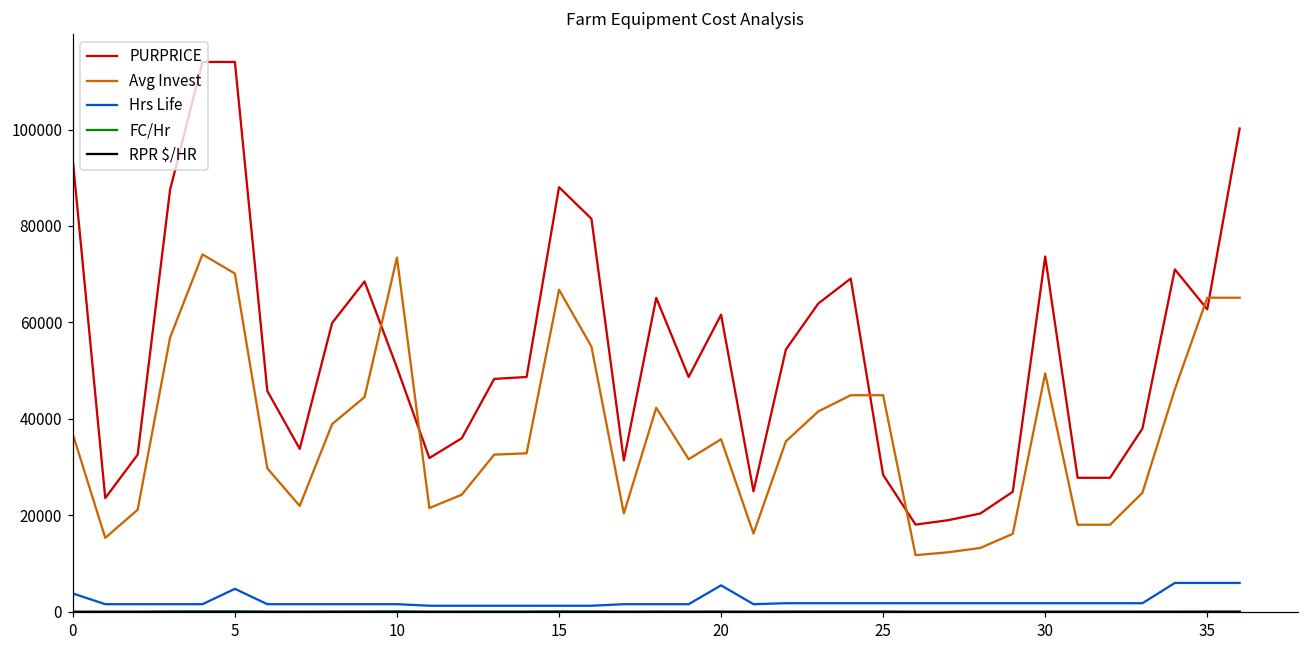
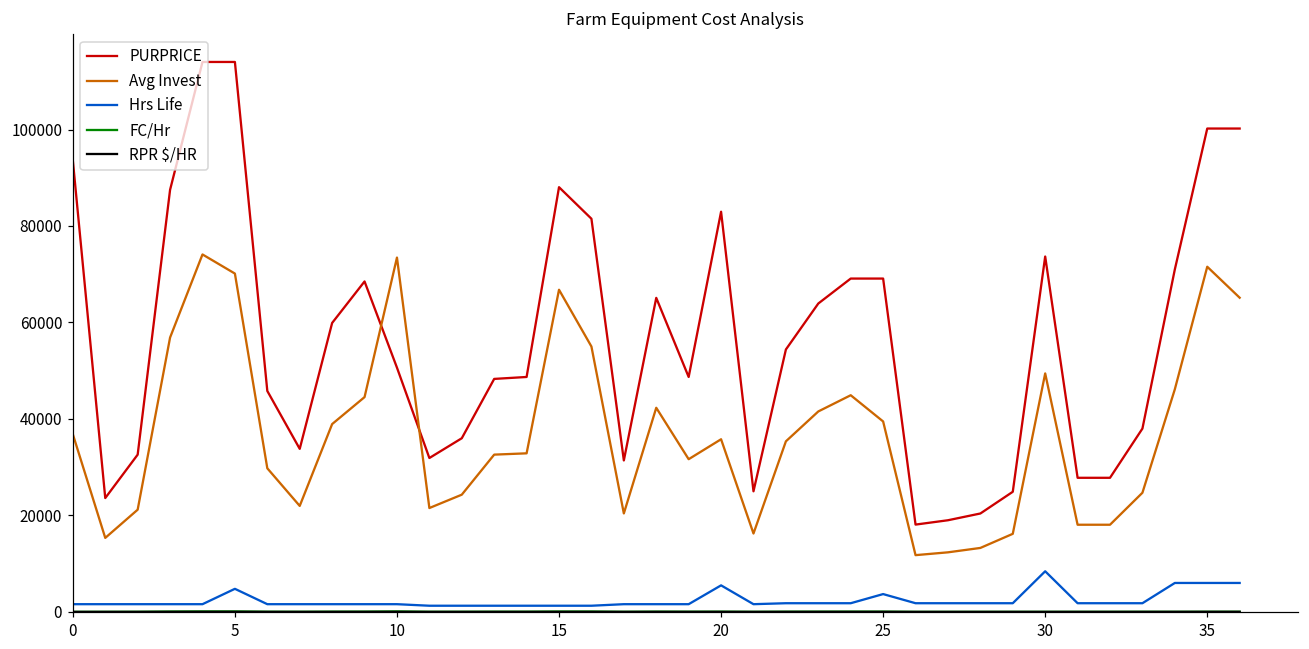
Hrs Life, 0: 4000 -> 2000
PURPRICE, 20: 62000 -> 83000
PURPRICE, 25: 28000 -> 69000
Avg Invest, 25: 45000 -> 39000
Hrs Life, 25: 2000 -> 4000
Hrs Life, 30: 2000 -> 8000
PURPRICE, 35: 63000 -> 100000
Avg Invest, 35: 65000 -> 72000
